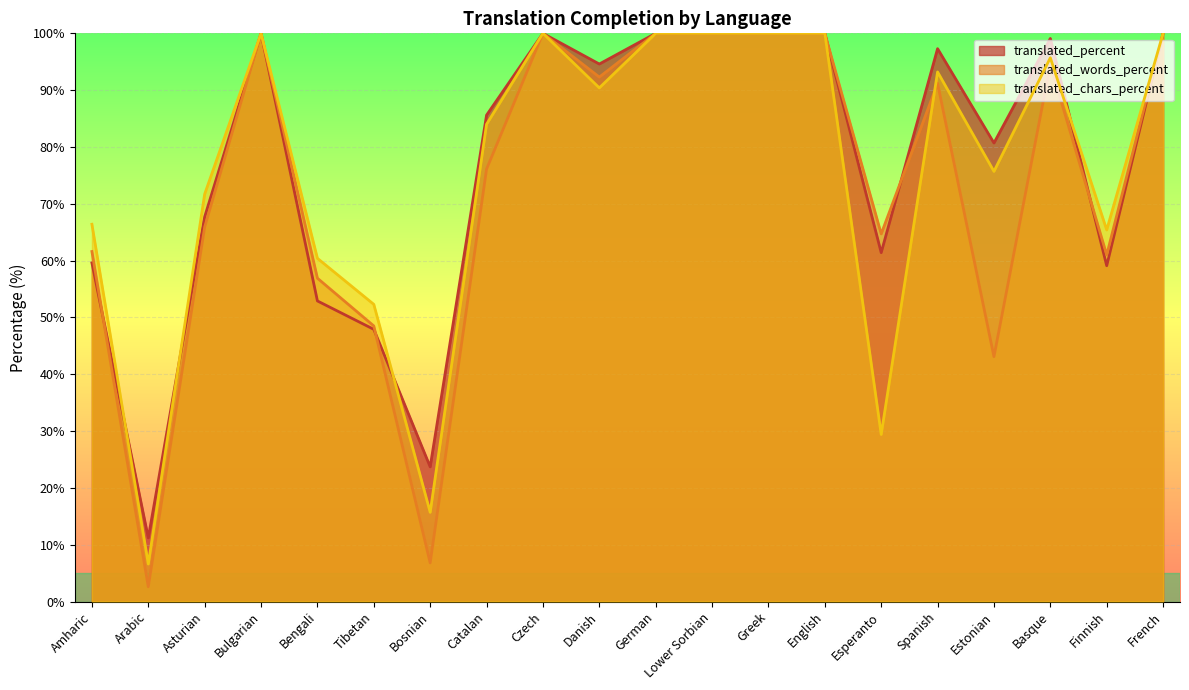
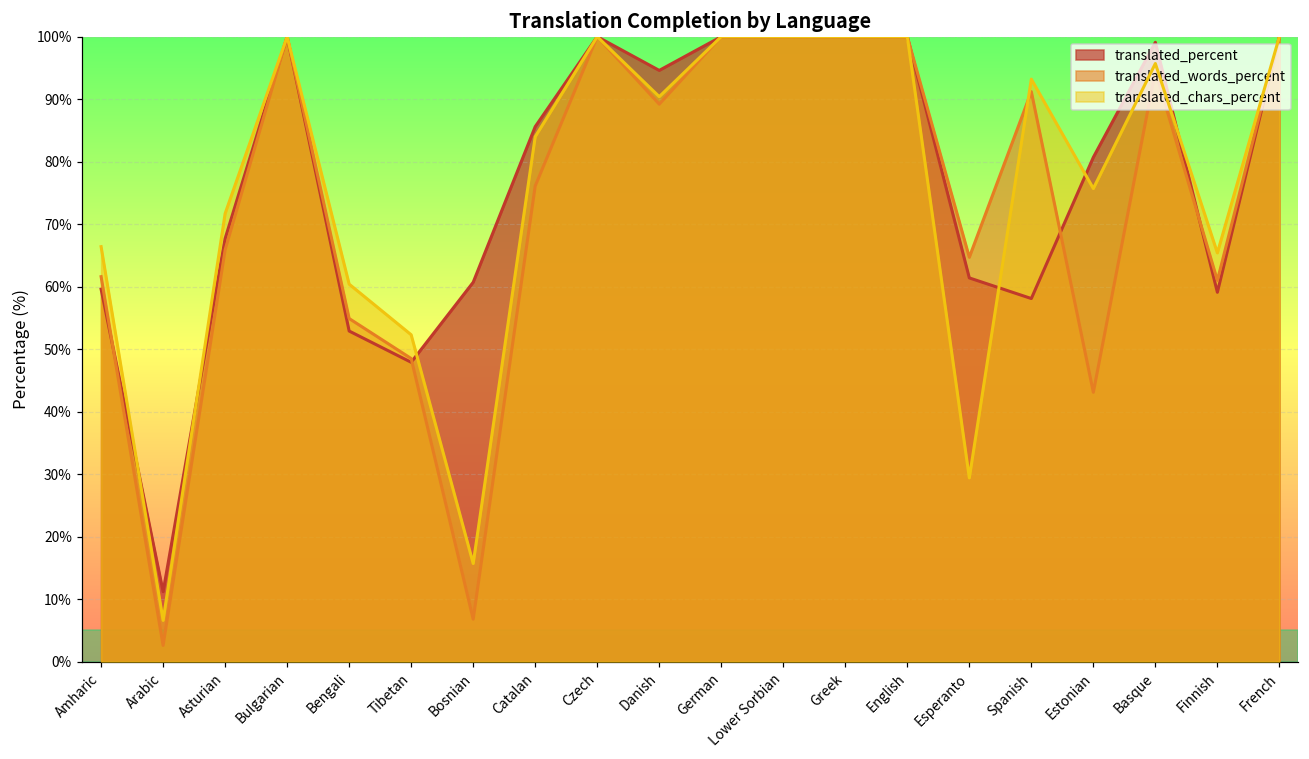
translated_words_percent, Bengali: 57% -> 55%
translated_percent, Bosnian: 24% -> 61%
translated_words_percent, Danish: 92% -> 89%
translated_percent, Spanish: 97% -> 58%
